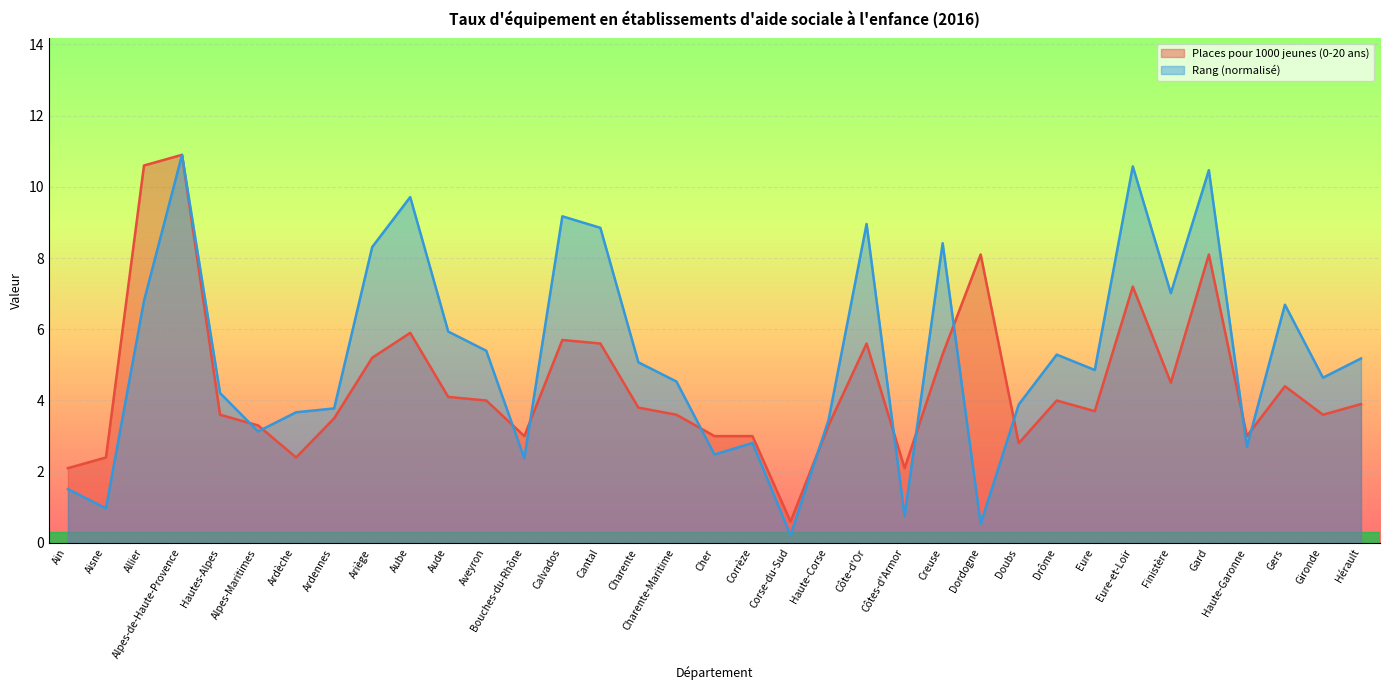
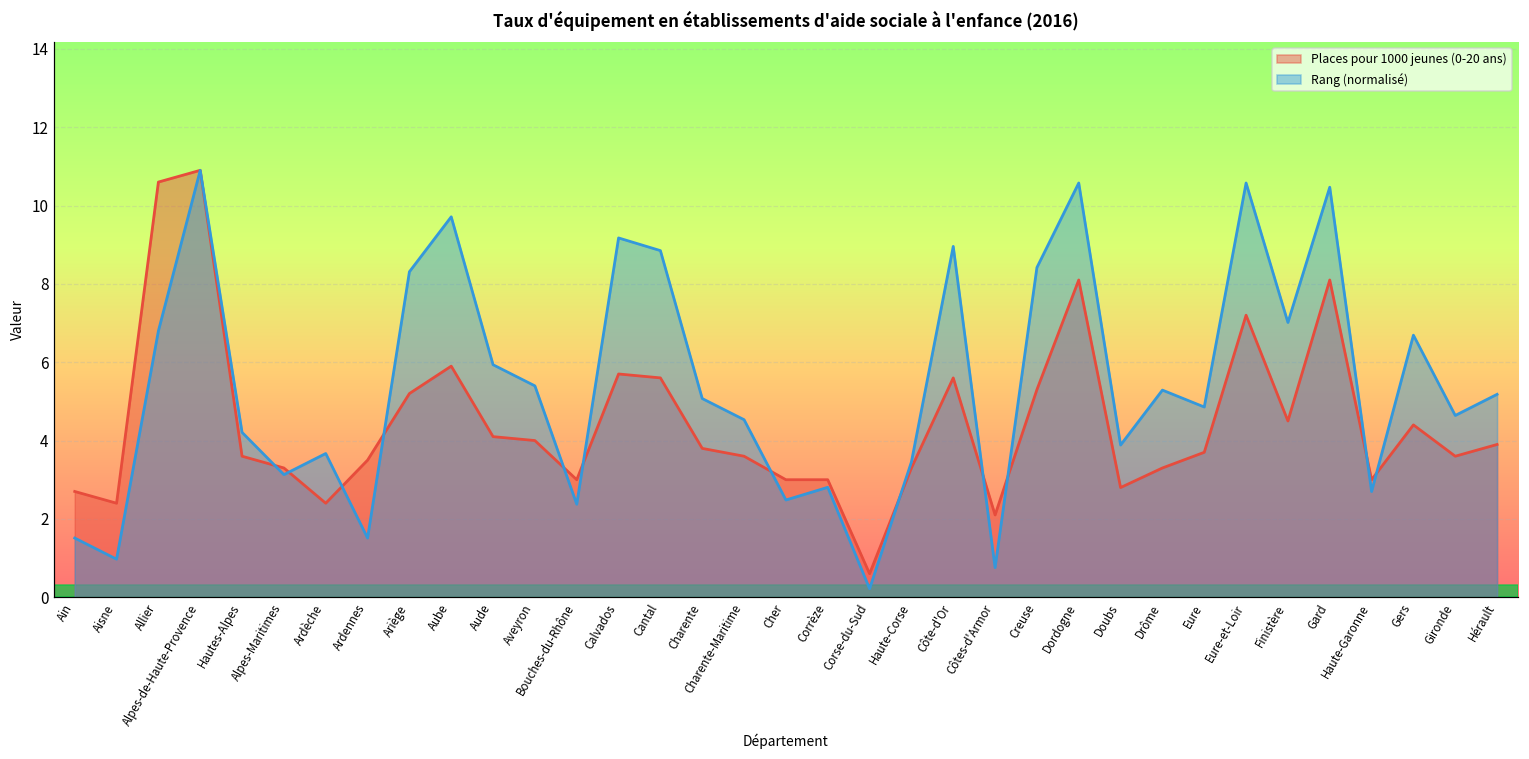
Places pour 1000 jeunes (0-20 ans), Ain: 2.1 -> 2.7
Rang (normalisé), Ardennes: 3.8 -> 1.5
Rang (normalisé), Dordogne: 0.5 -> 10.6
Places pour 1000 jeunes (0-20 ans), Drôme: 4.0 -> 3.3
